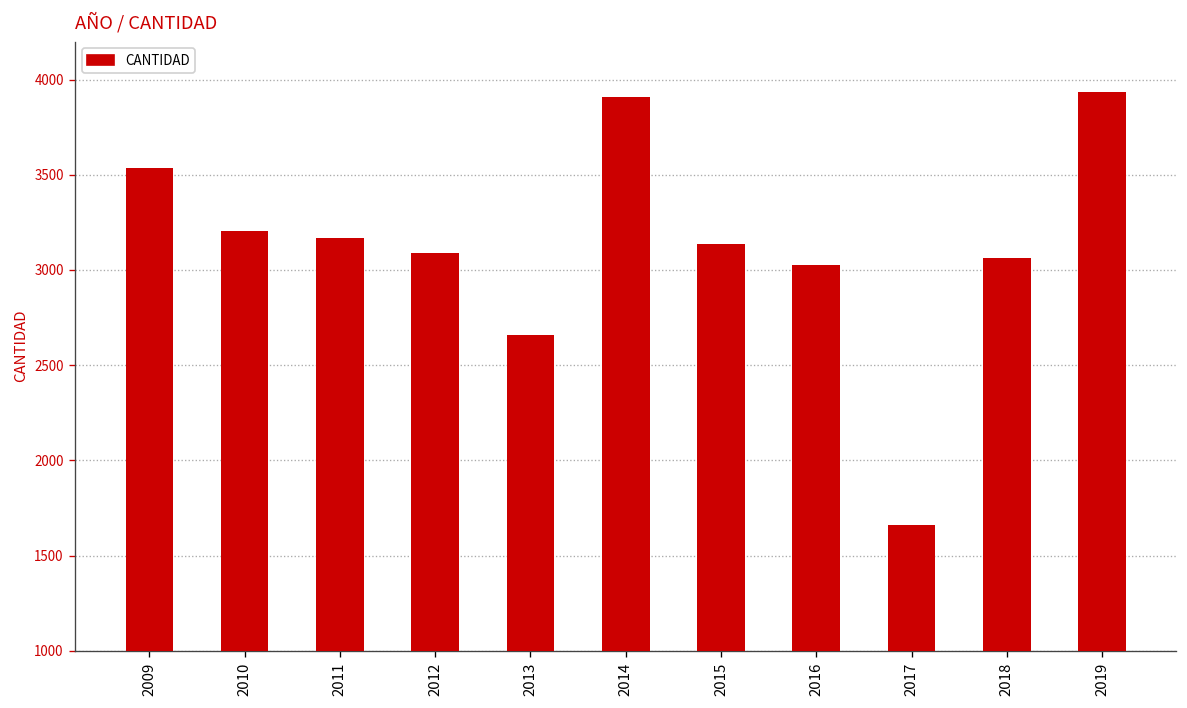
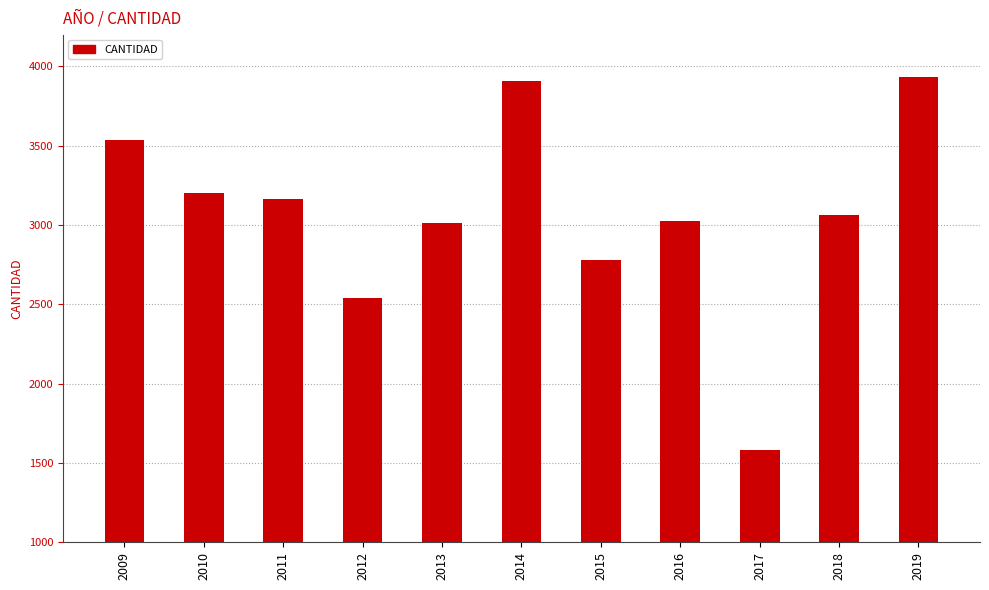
2012: 3090 -> 2540
2013: 2660 -> 3020
2015: 3140 -> 2780
2017: 1660 -> 1580
